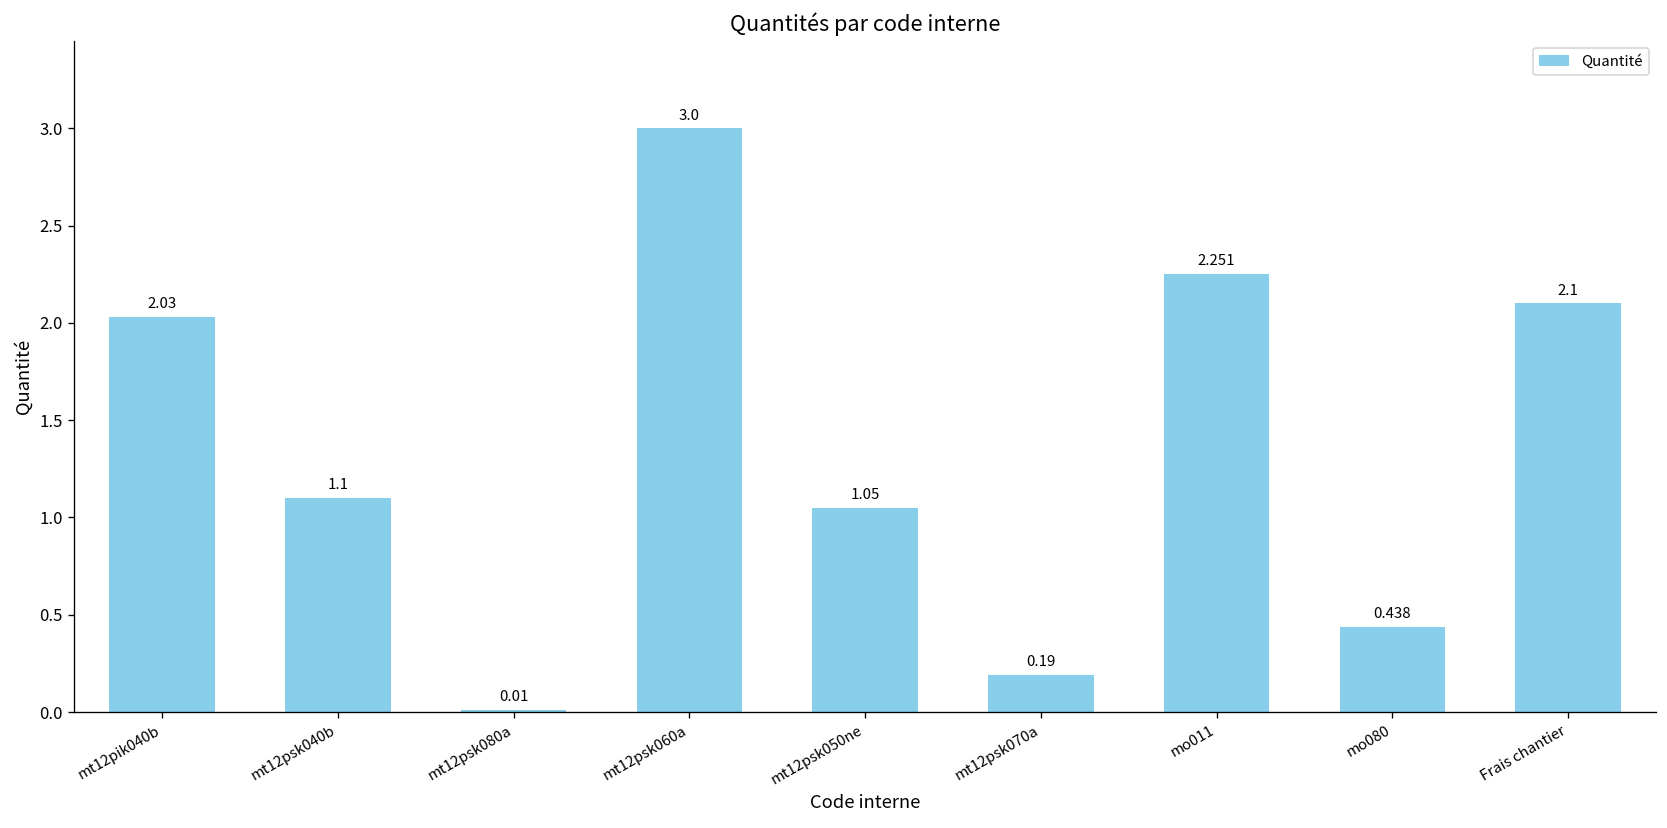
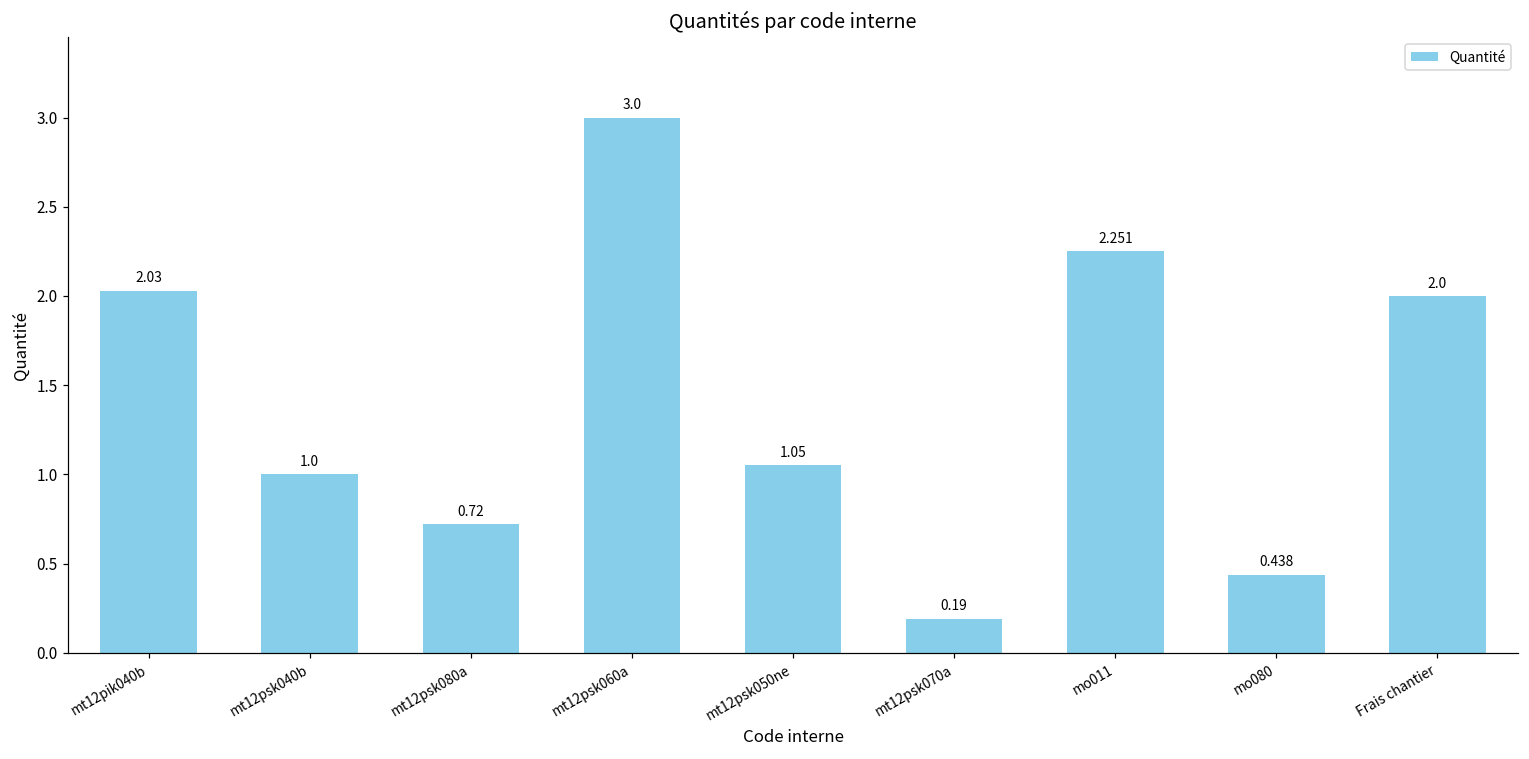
mt12psk040b: 1.1 -> 1.0
mt12psk080a: 0.01 -> 0.72
Frais chantier: 2.1 -> 2.0
